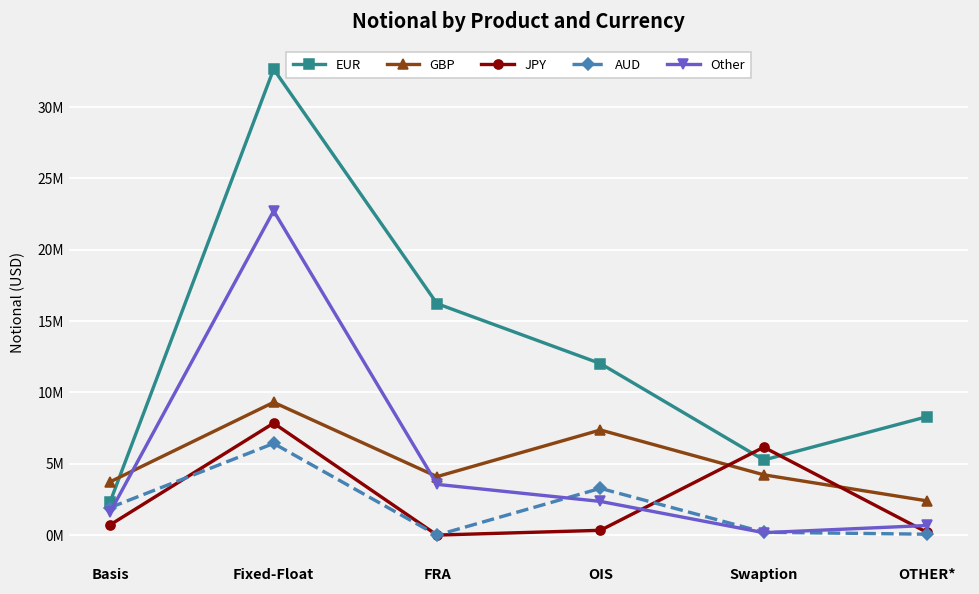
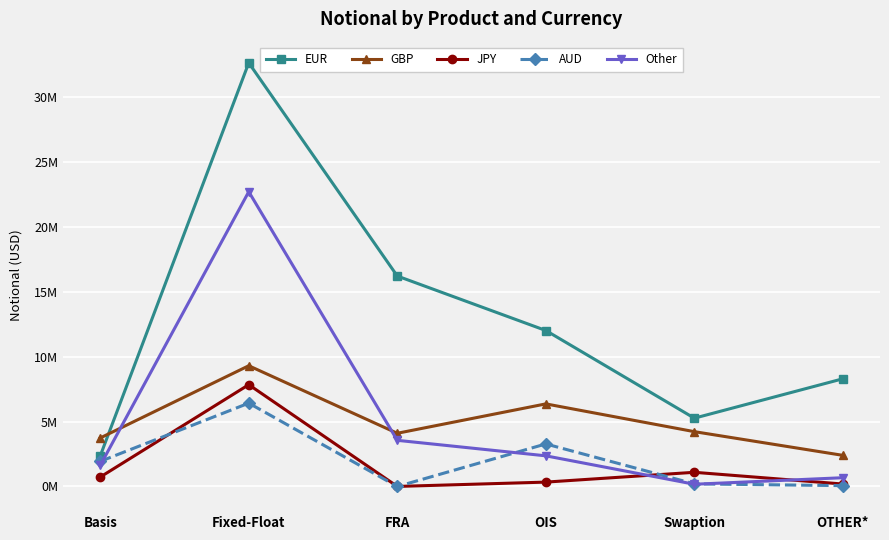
GBP, OIS: 7400000 -> 6400000
JPY, Swaption: 6200000 -> 1100000
